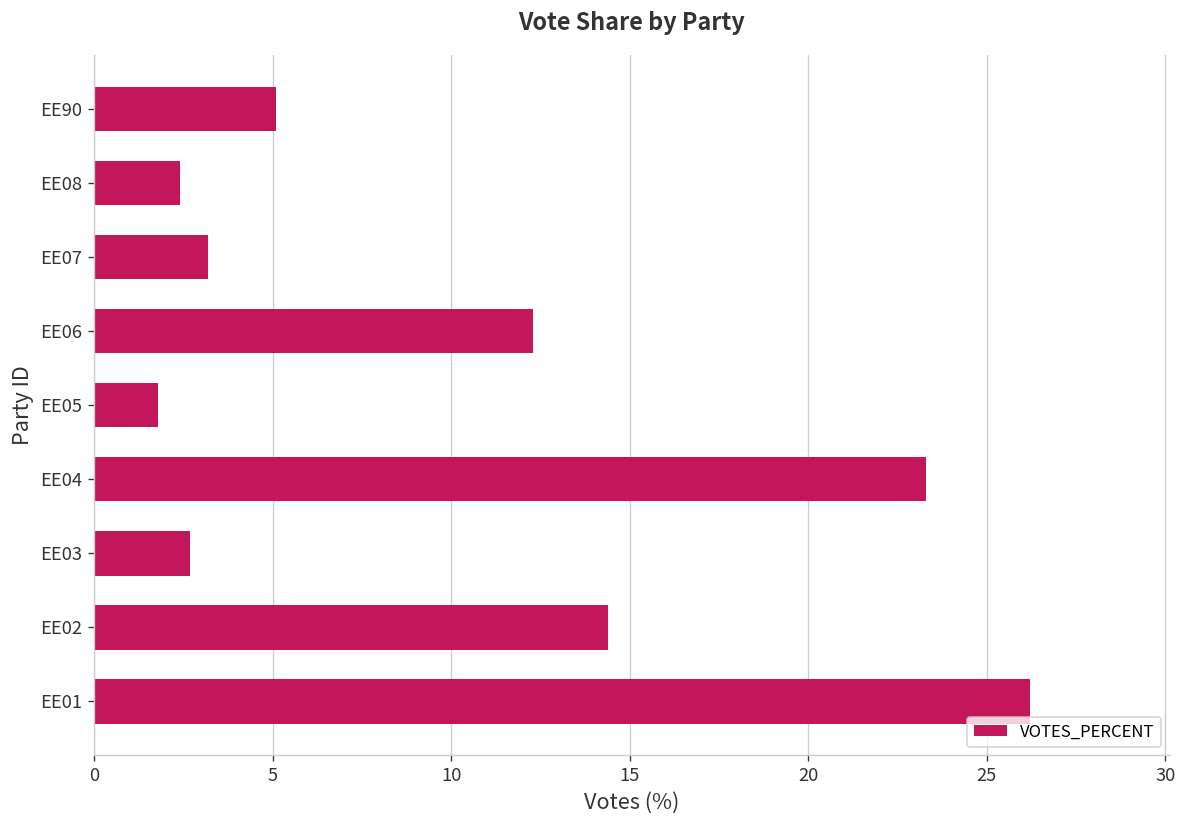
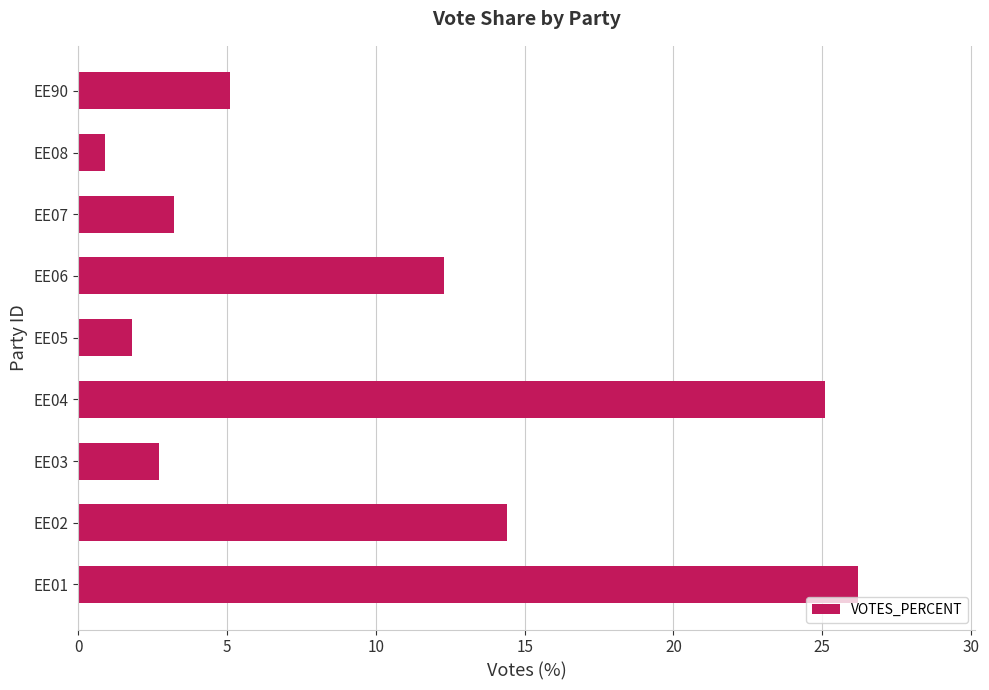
EE08: 2.4 -> 0.9
EE04: 23.3 -> 25.1
